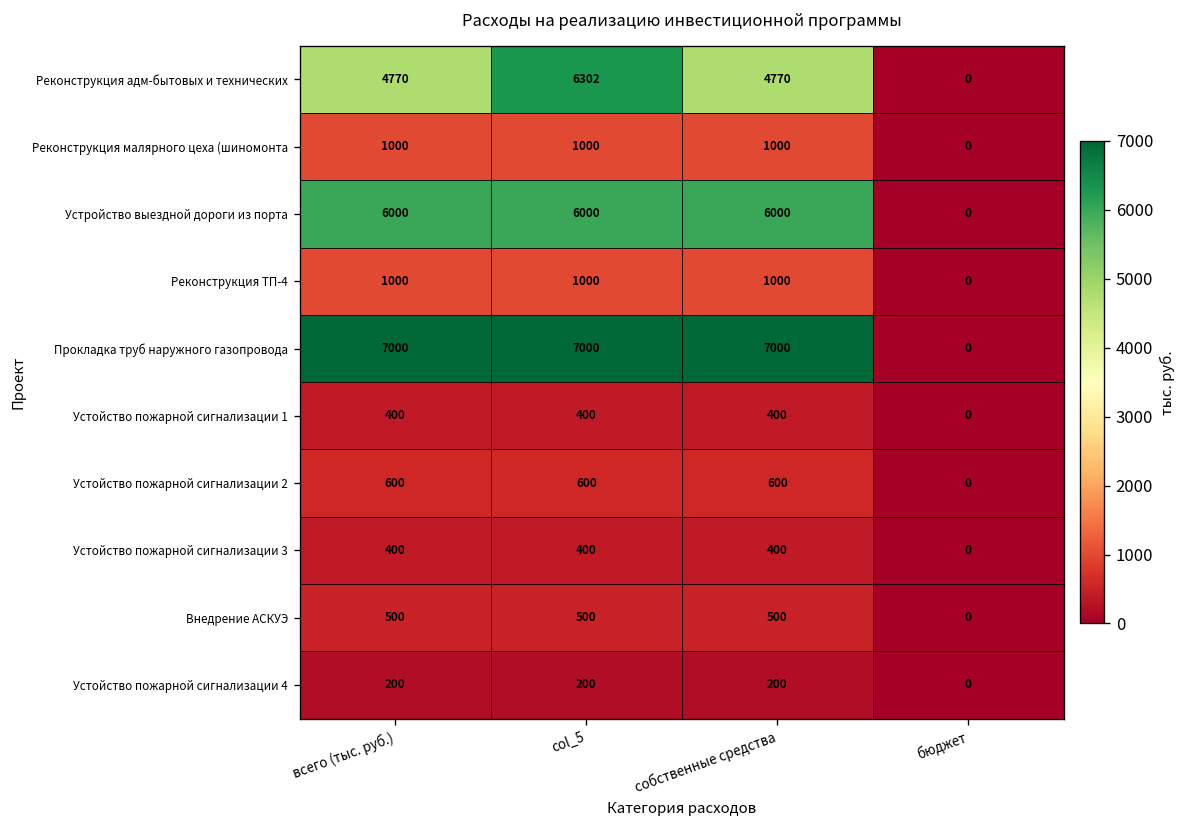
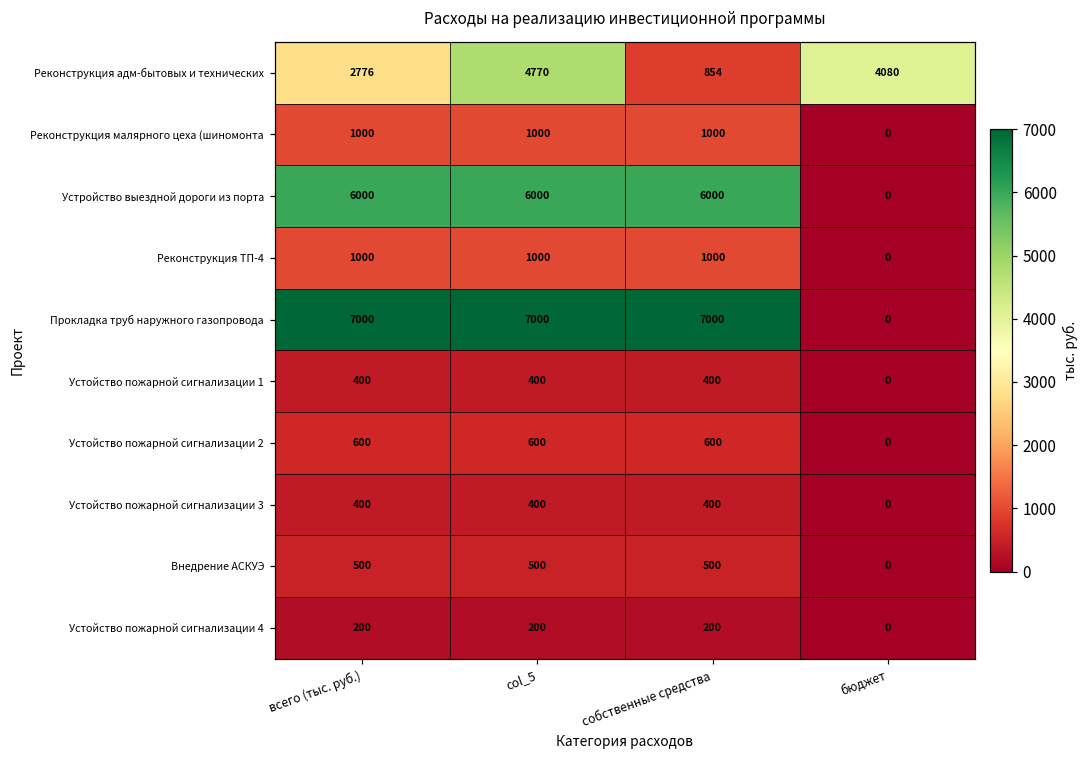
Реконструкция адм-бытовых и технических, всего (тыс. руб.): 4770 -> 2776
Реконструкция адм-бытовых и технических, col_5: 6302 -> 4770
Реконструкция адм-бытовых и технических, собственные средства: 4770 -> 854
Реконструкция адм-бытовых и технических, бюджет: 0 -> 4080
